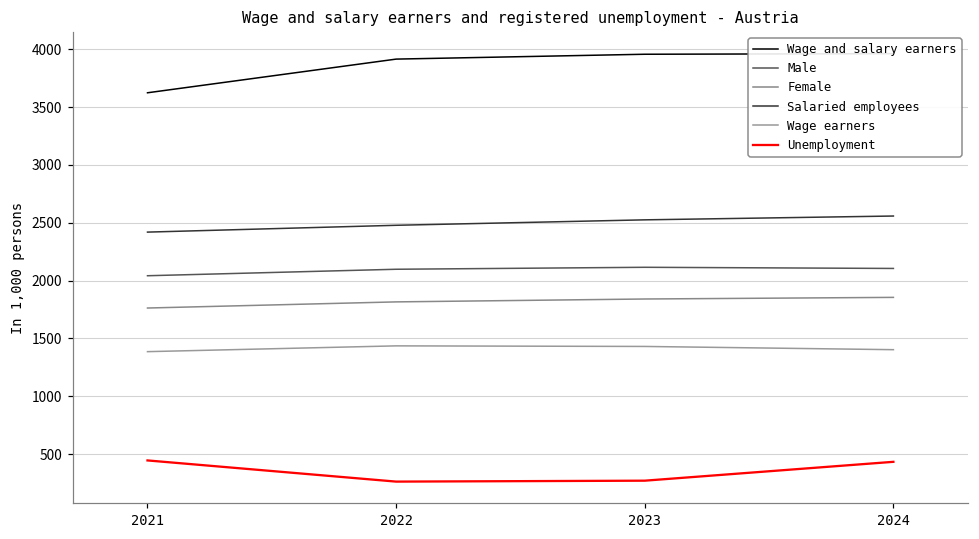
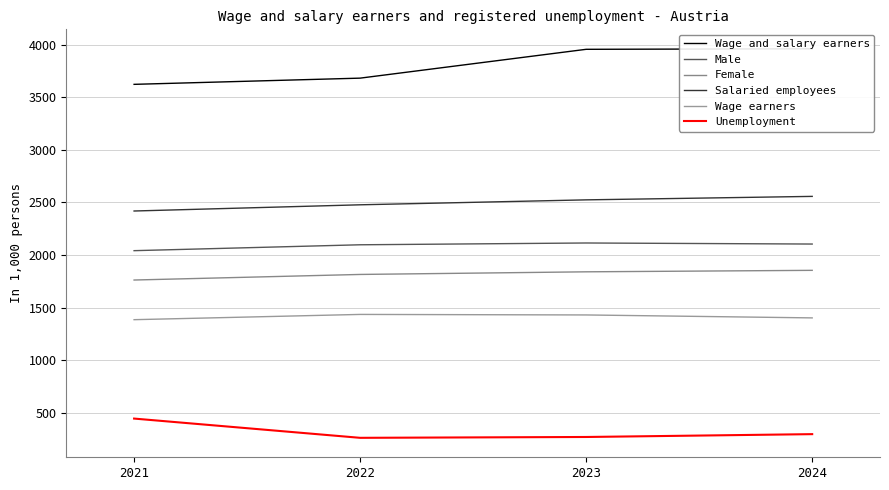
Wage and salary earners, 2022: 3910 -> 3680
Unemployment, 2024: 430 -> 300
